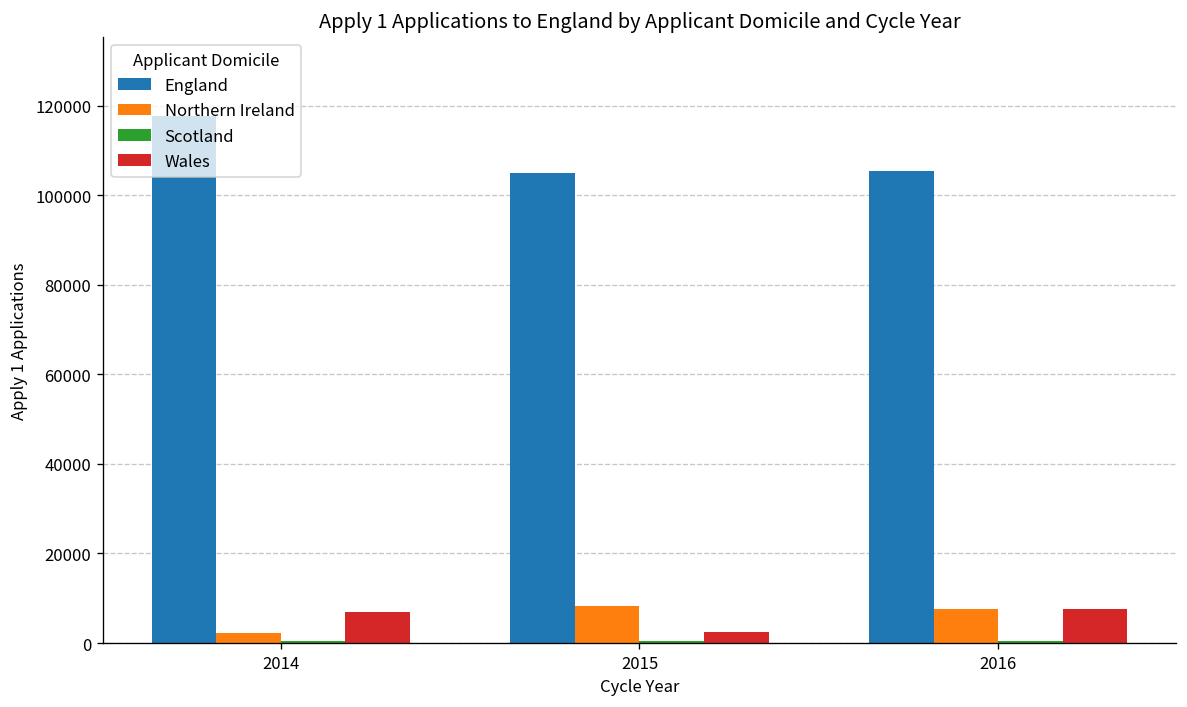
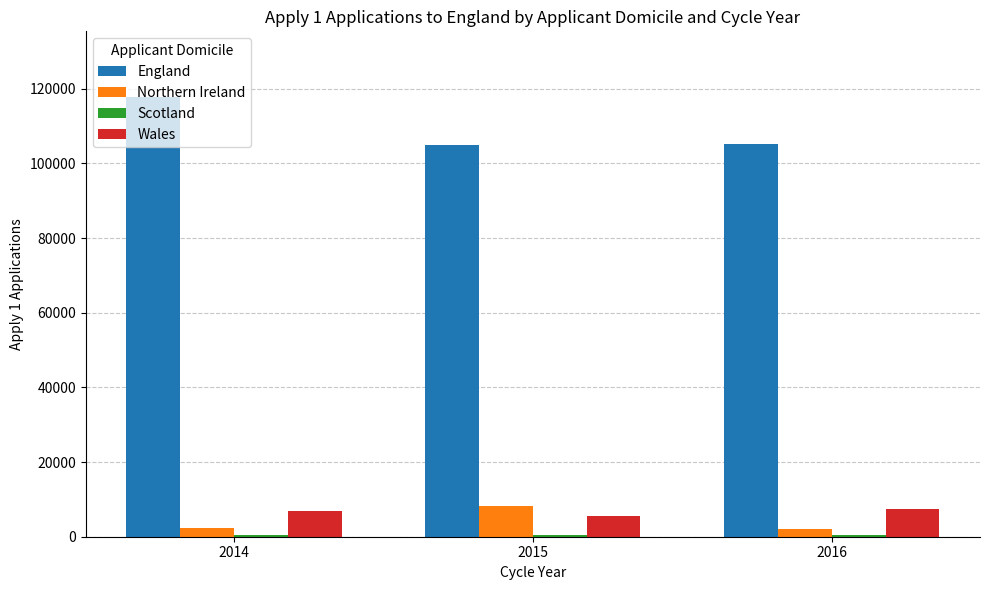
Wales, 2015: 2000 -> 6000
Northern Ireland, 2016: 8000 -> 2000
